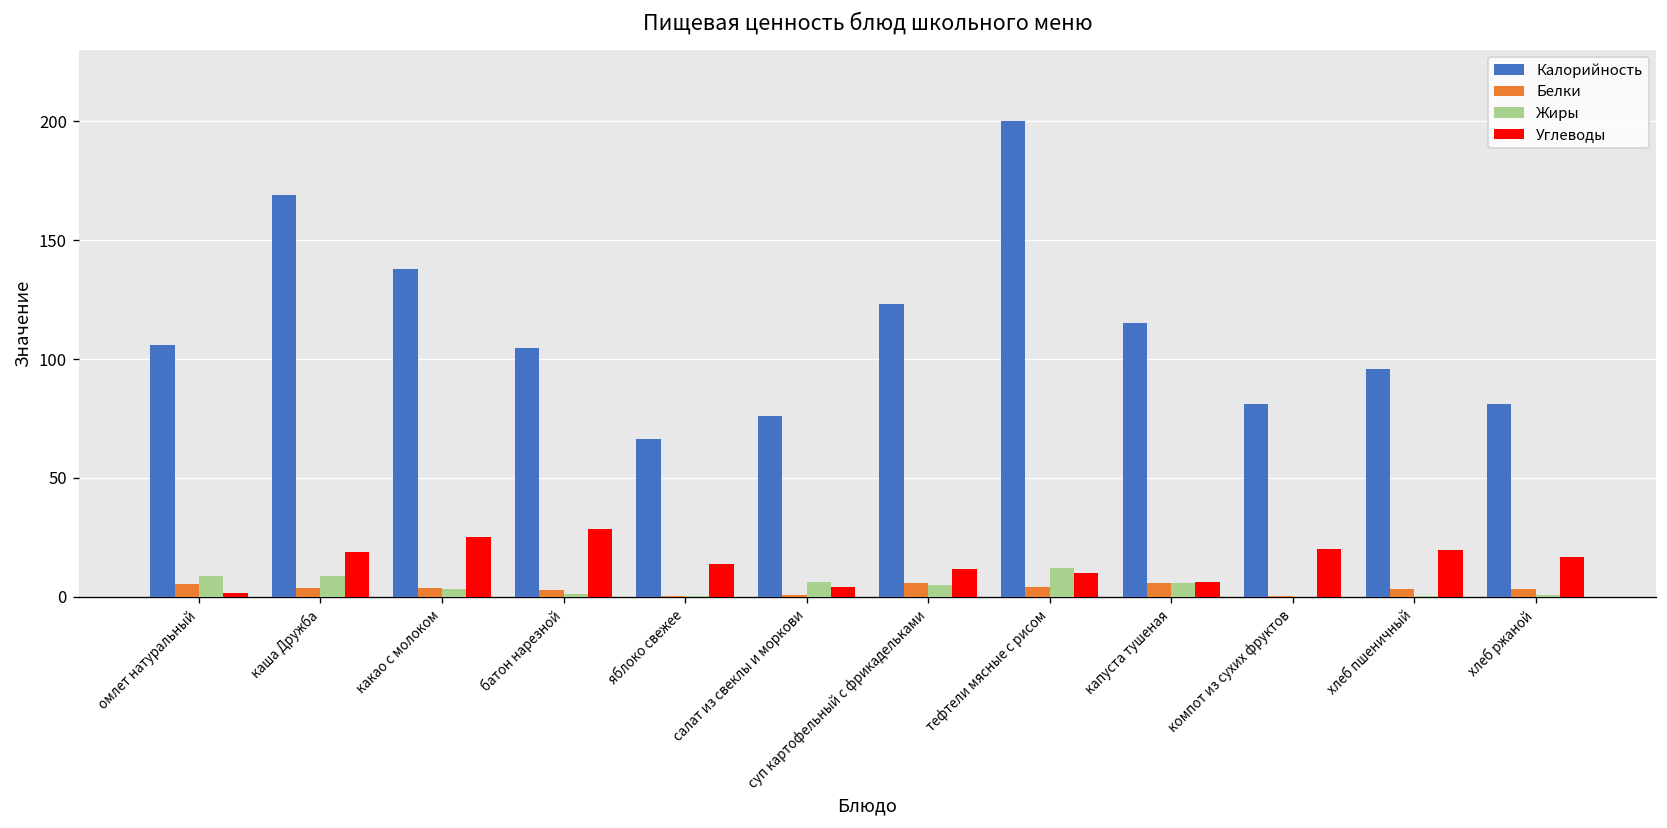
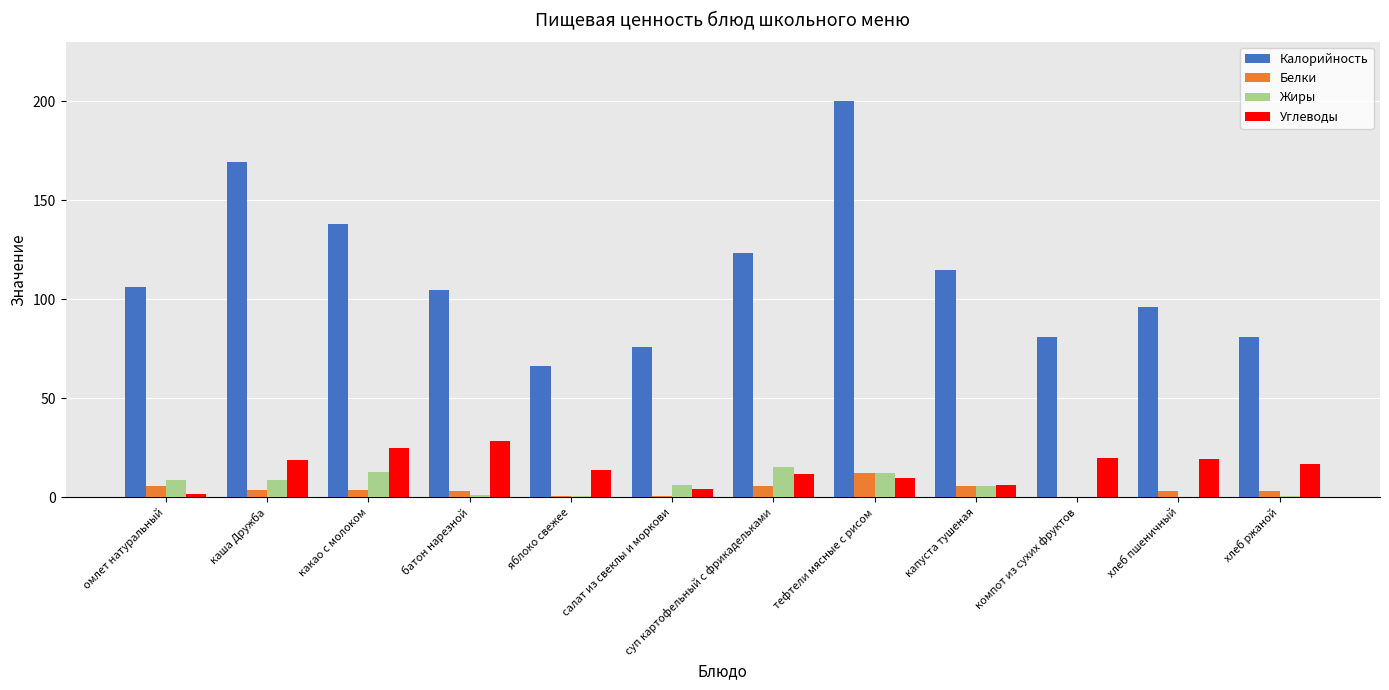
Жиры, какао с молоком: 3 -> 13
Жиры, суп картофельный с фрикадельками: 5 -> 16
Белки, тефтели мясные с рисом: 4 -> 12
